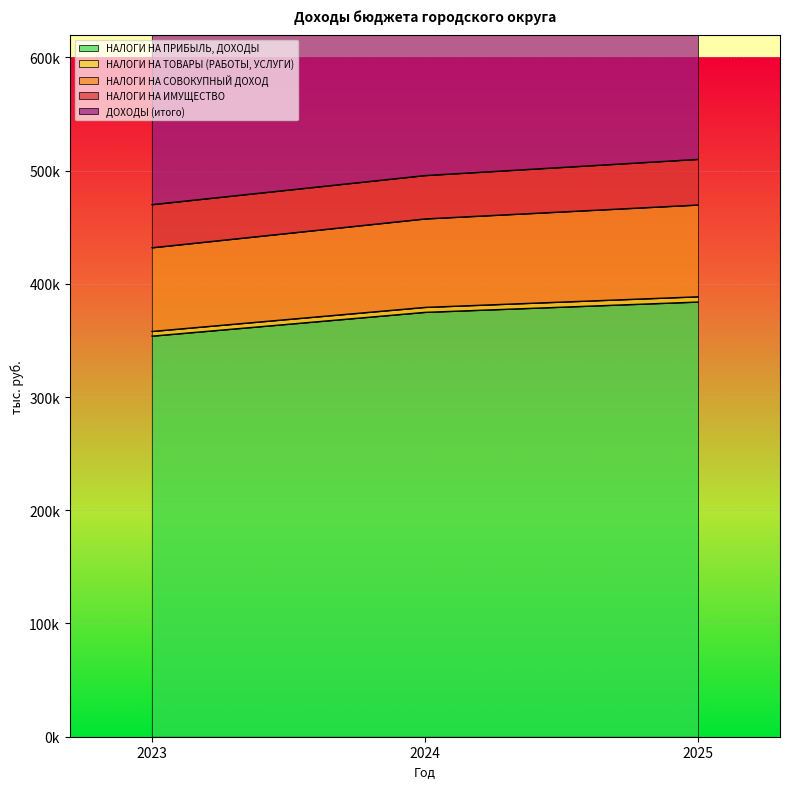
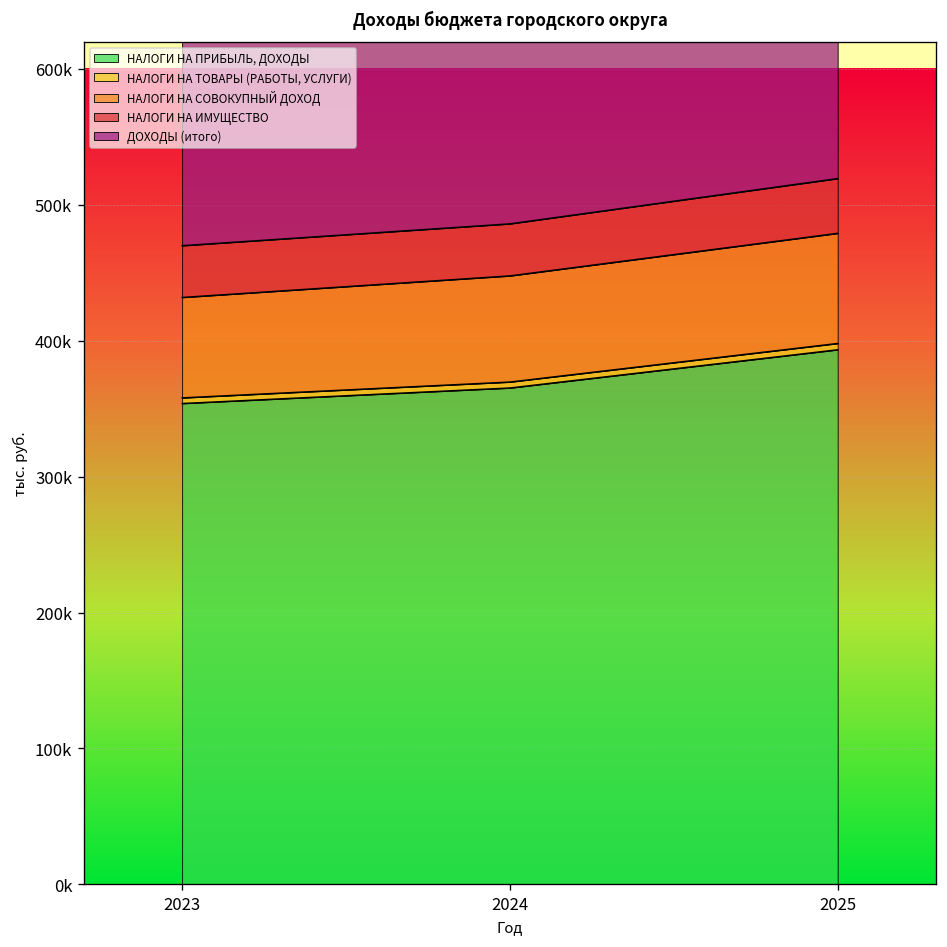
НАЛОГИ НА ПРИБЫЛЬ, ДОХОДЫ, 2024: 375000 -> 365000
НАЛОГИ НА ПРИБЫЛЬ, ДОХОДЫ, 2025: 384000 -> 393000
